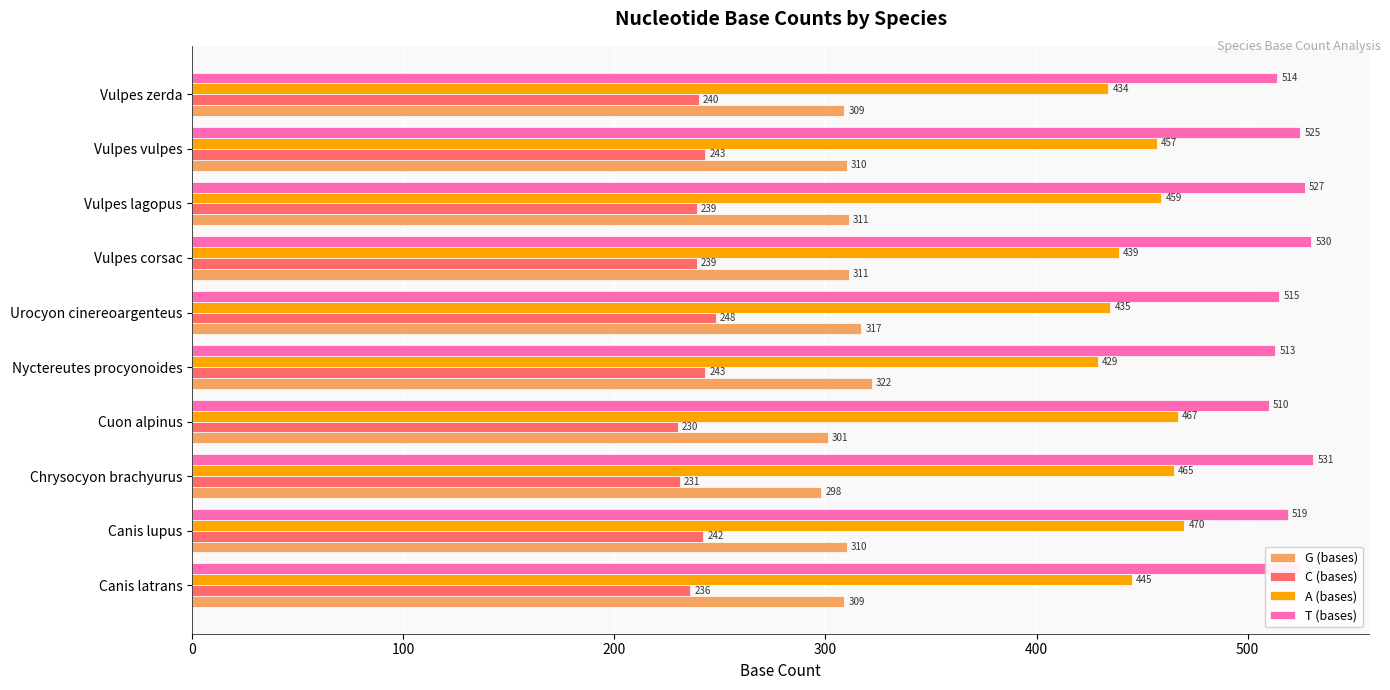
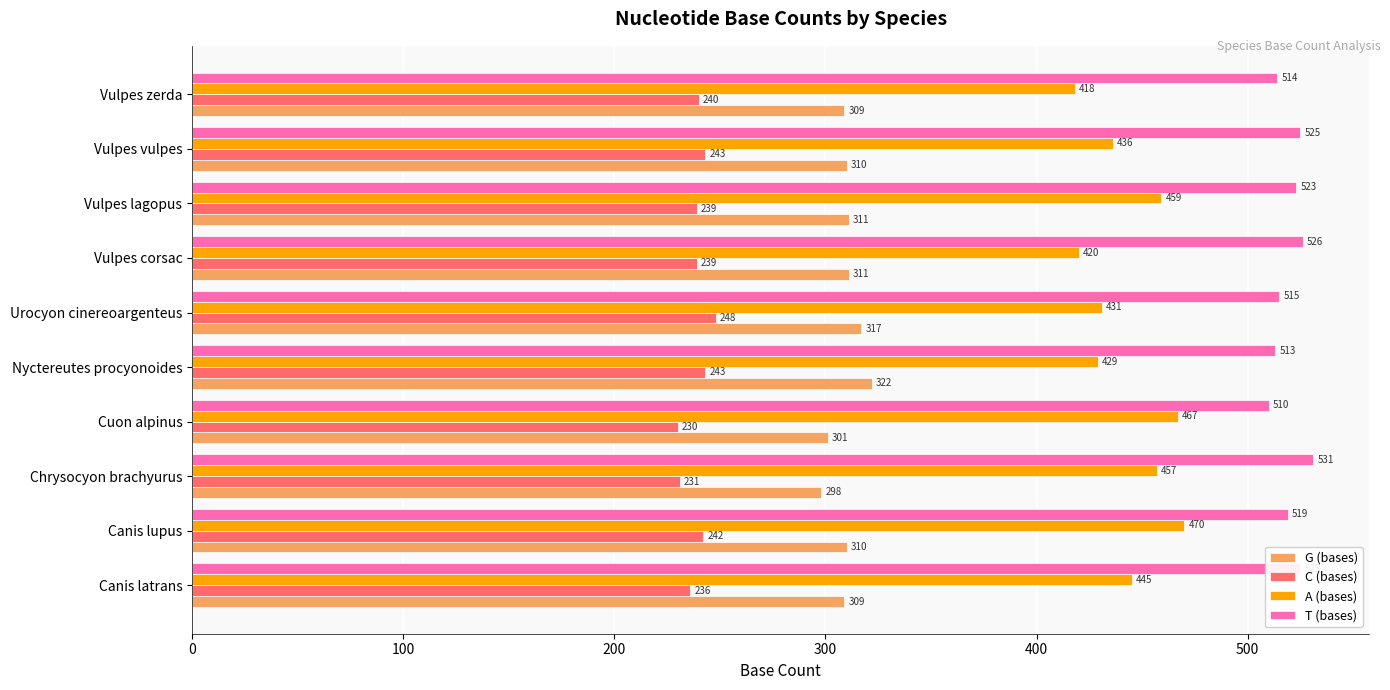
A (bases), Vulpes zerda: 434 -> 418
A (bases), Vulpes vulpes: 457 -> 436
T (bases), Vulpes lagopus: 527 -> 523
T (bases), Vulpes corsac: 530 -> 526
A (bases), Vulpes corsac: 439 -> 420
A (bases), Urocyon cinereoargenteus: 435 -> 431
A (bases), Chrysocyon brachyurus: 465 -> 457
